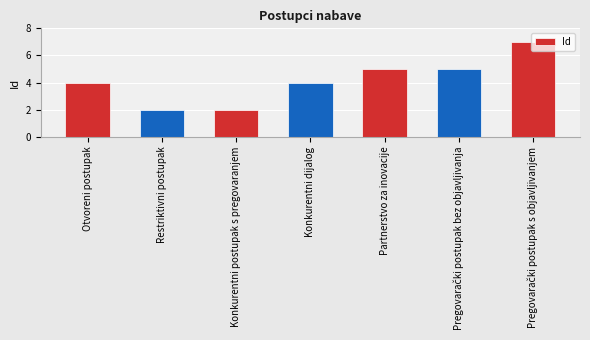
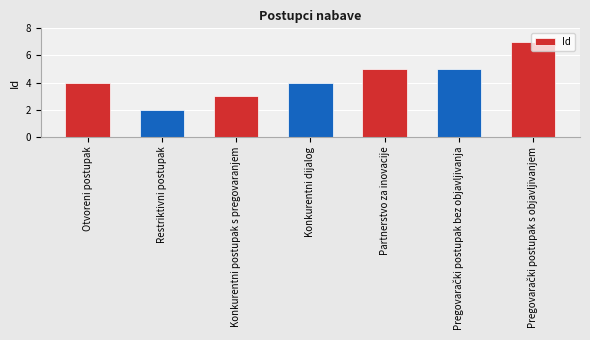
Konkurentni postupak s pregovaranjem: 2 -> 3
